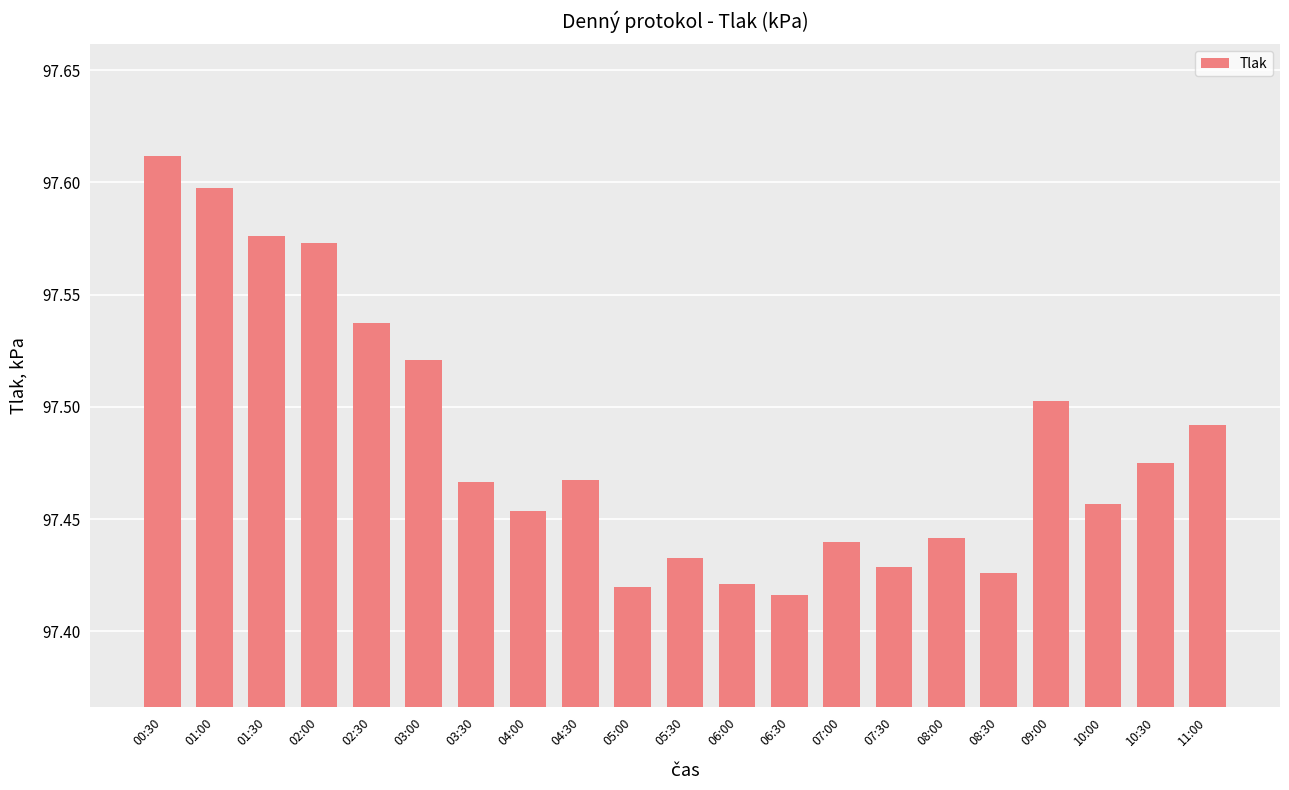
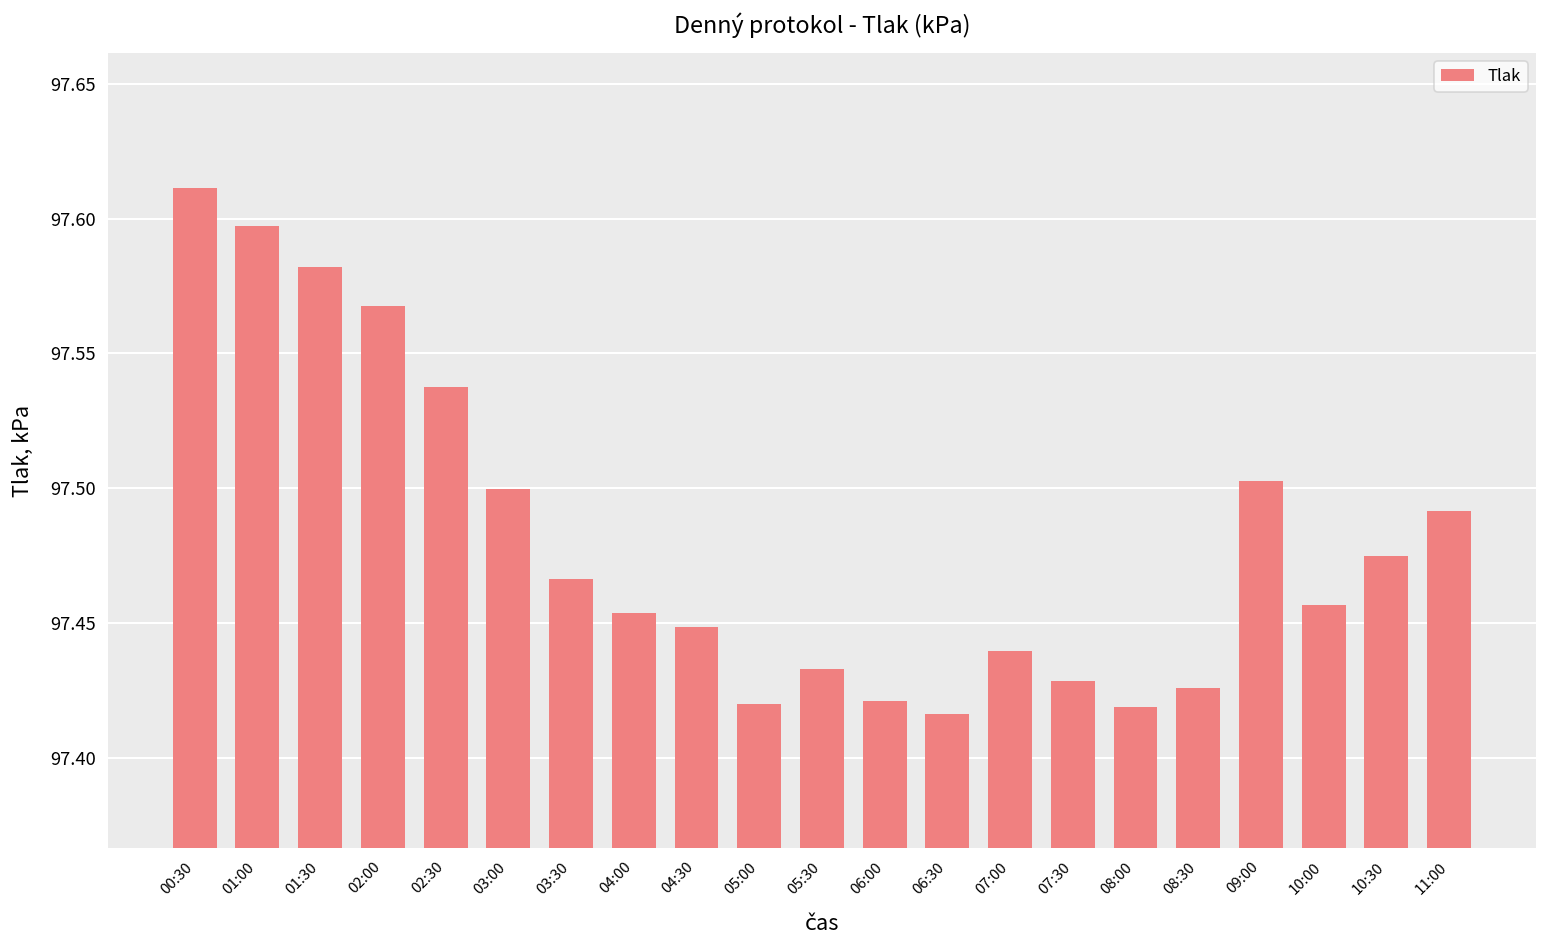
01:30: 97.576 -> 97.582
02:00: 97.573 -> 97.568
03:00: 97.521 -> 97.500
04:30: 97.468 -> 97.449
08:00: 97.442 -> 97.419
